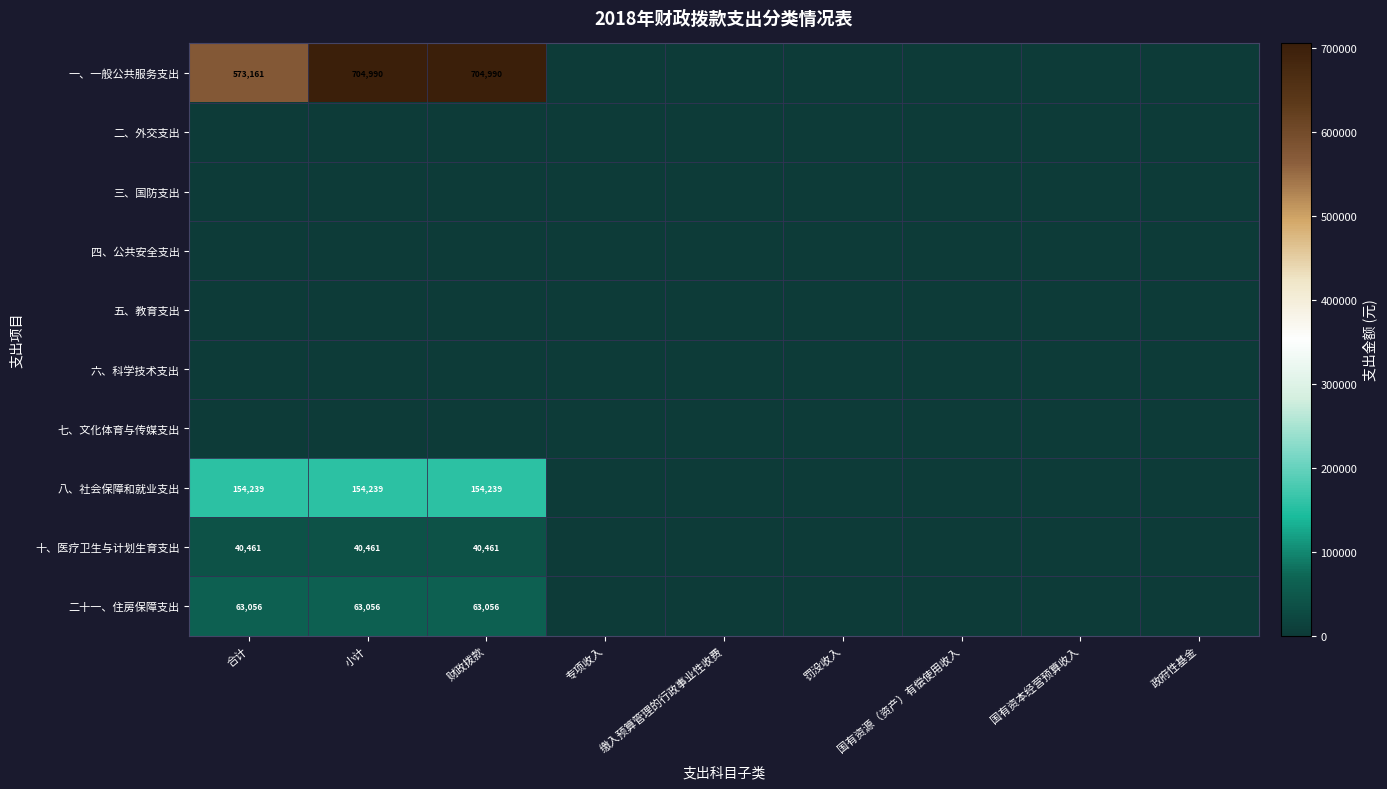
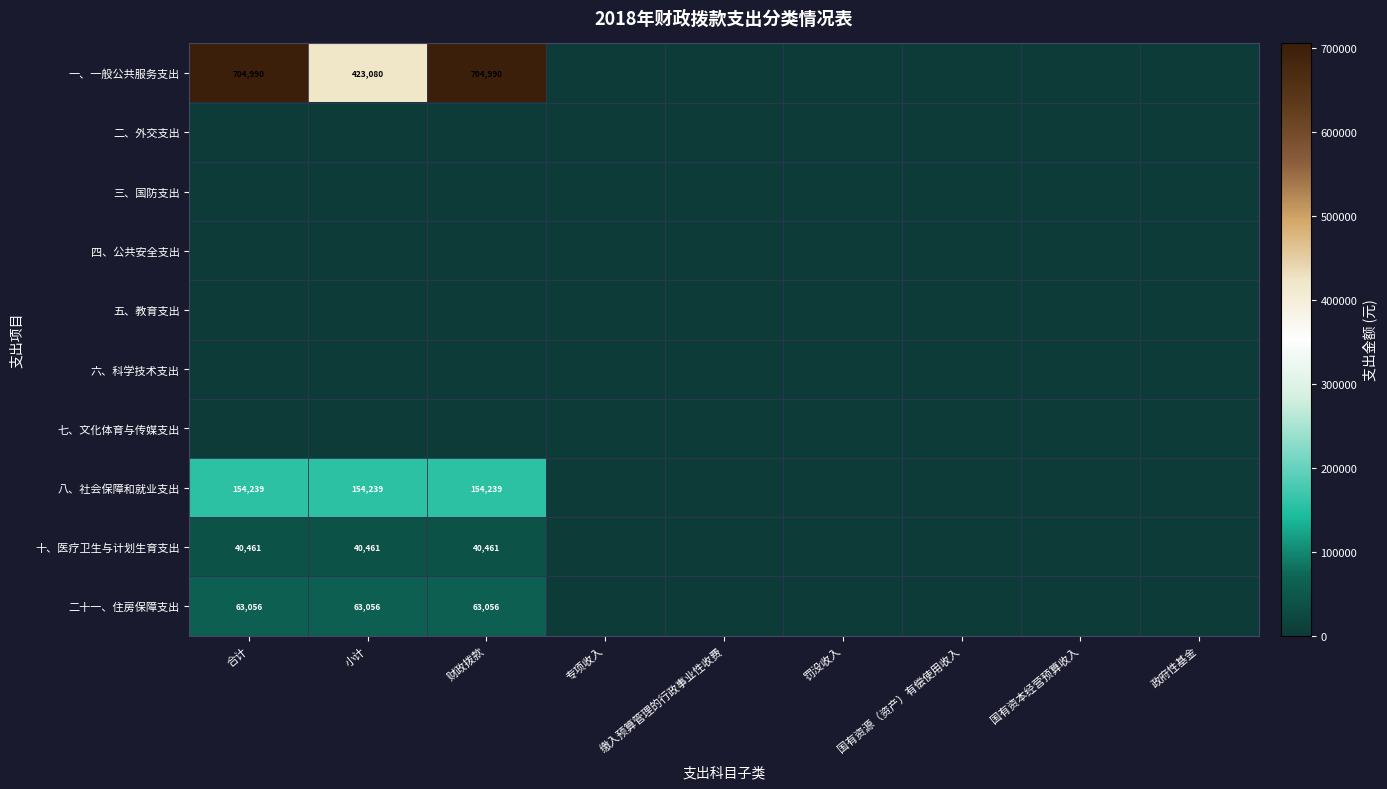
一、一般公共服务支出, 合计: 573,161 -> 704,990
一、一般公共服务支出, 小计: 704,990 -> 423,080
